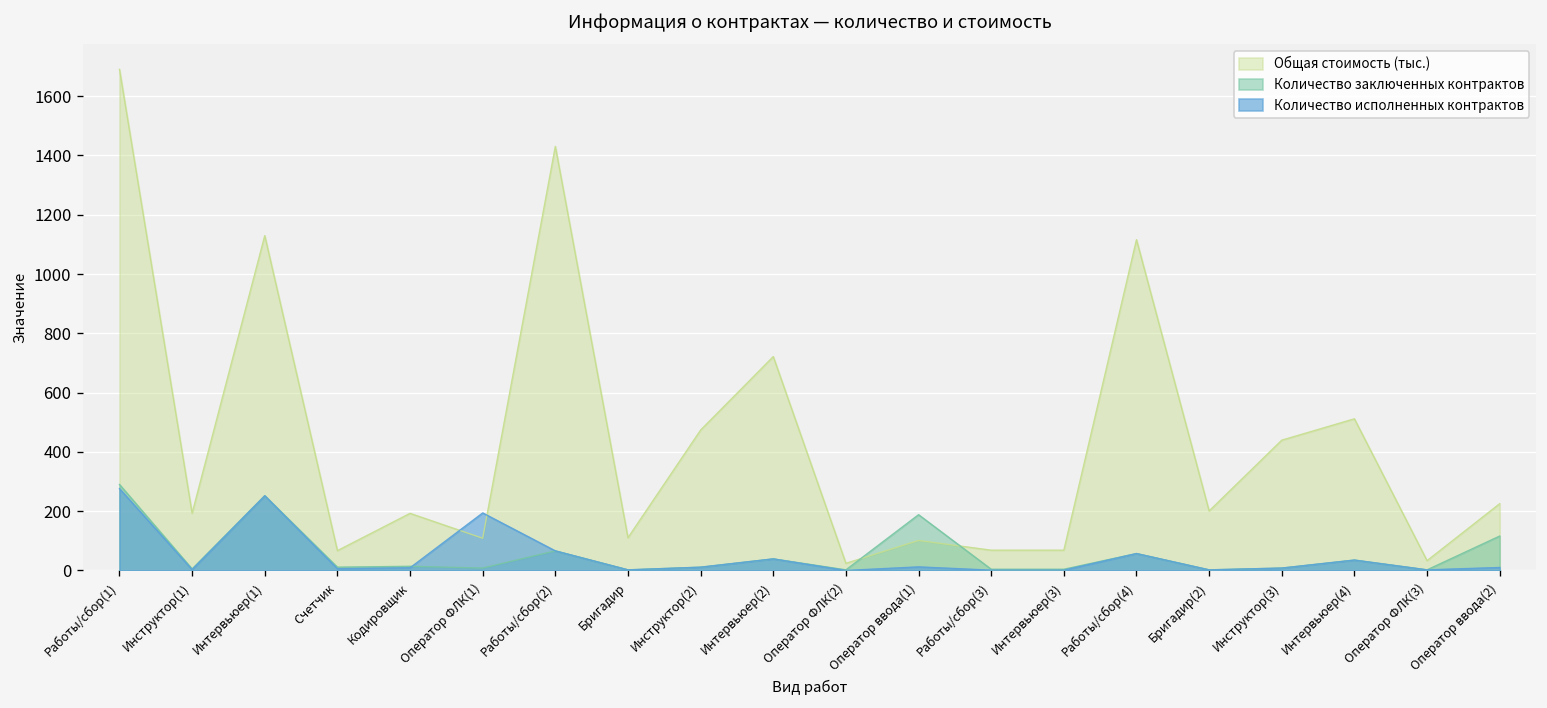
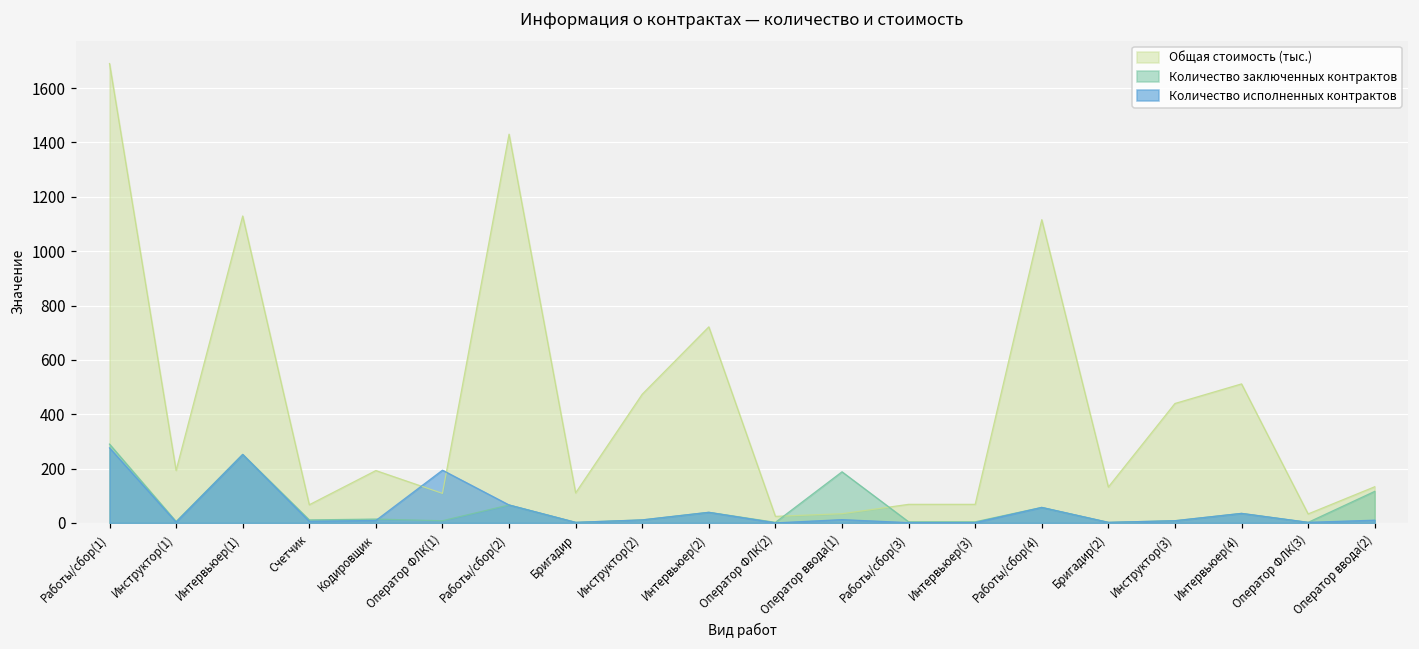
Общая стоимость (тыс.), Оператор ввода(1): 100 -> 30
Общая стоимость (тыс.), Бригадир(2): 200 -> 130
Общая стоимость (тыс.), Оператор ввода(2): 230 -> 130
